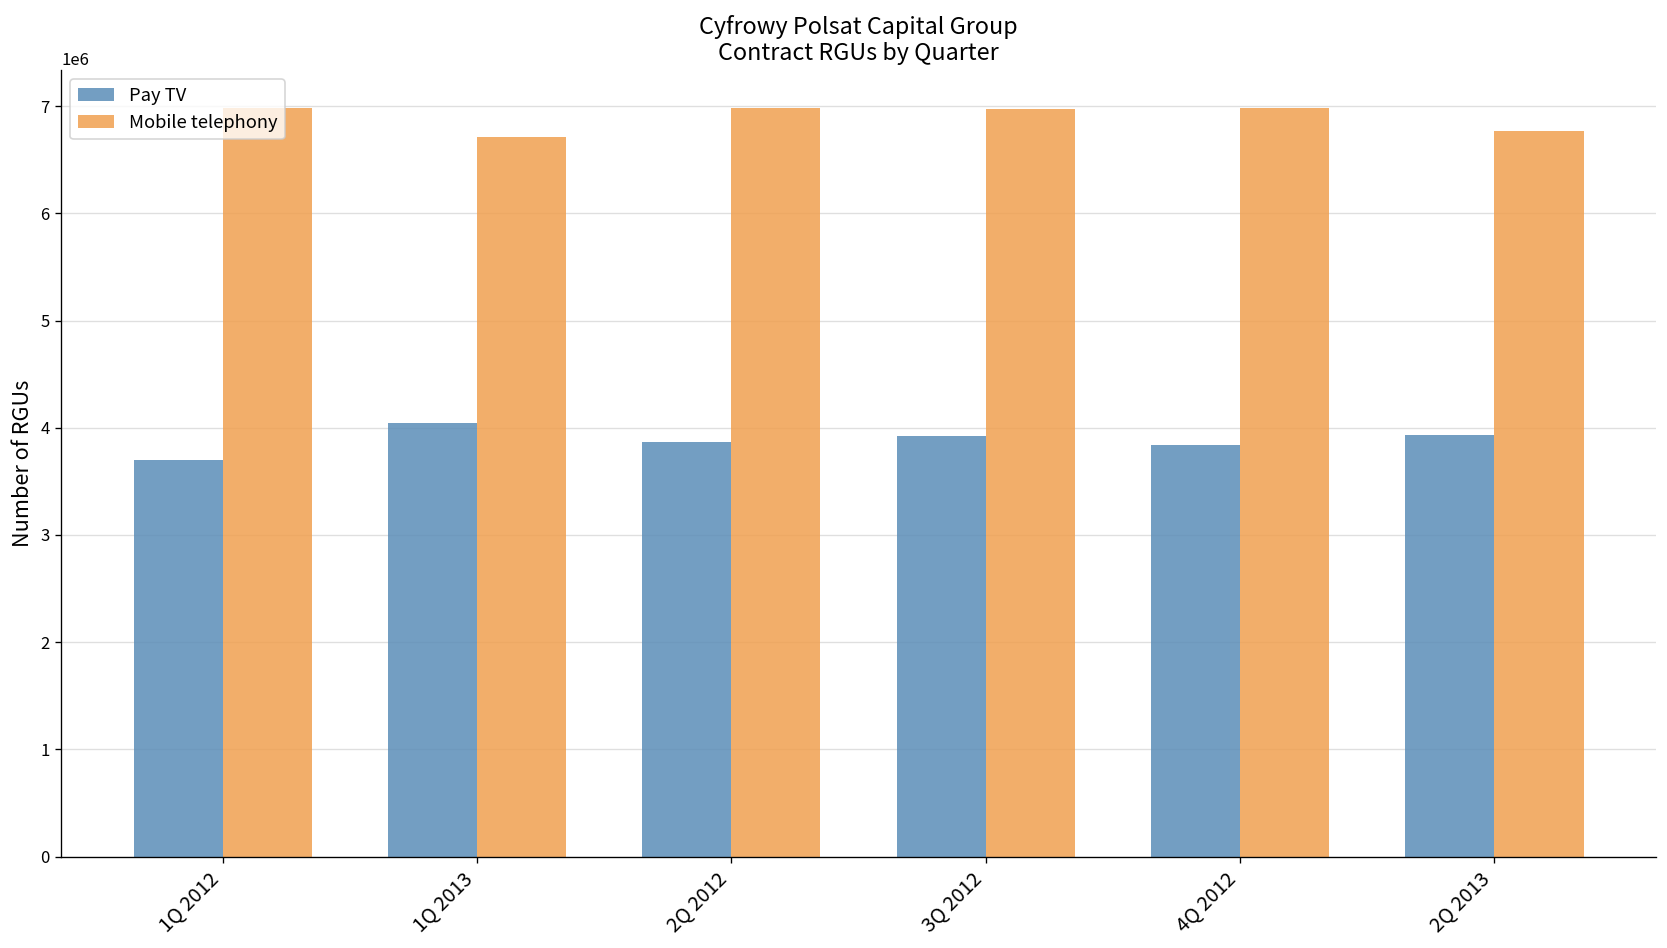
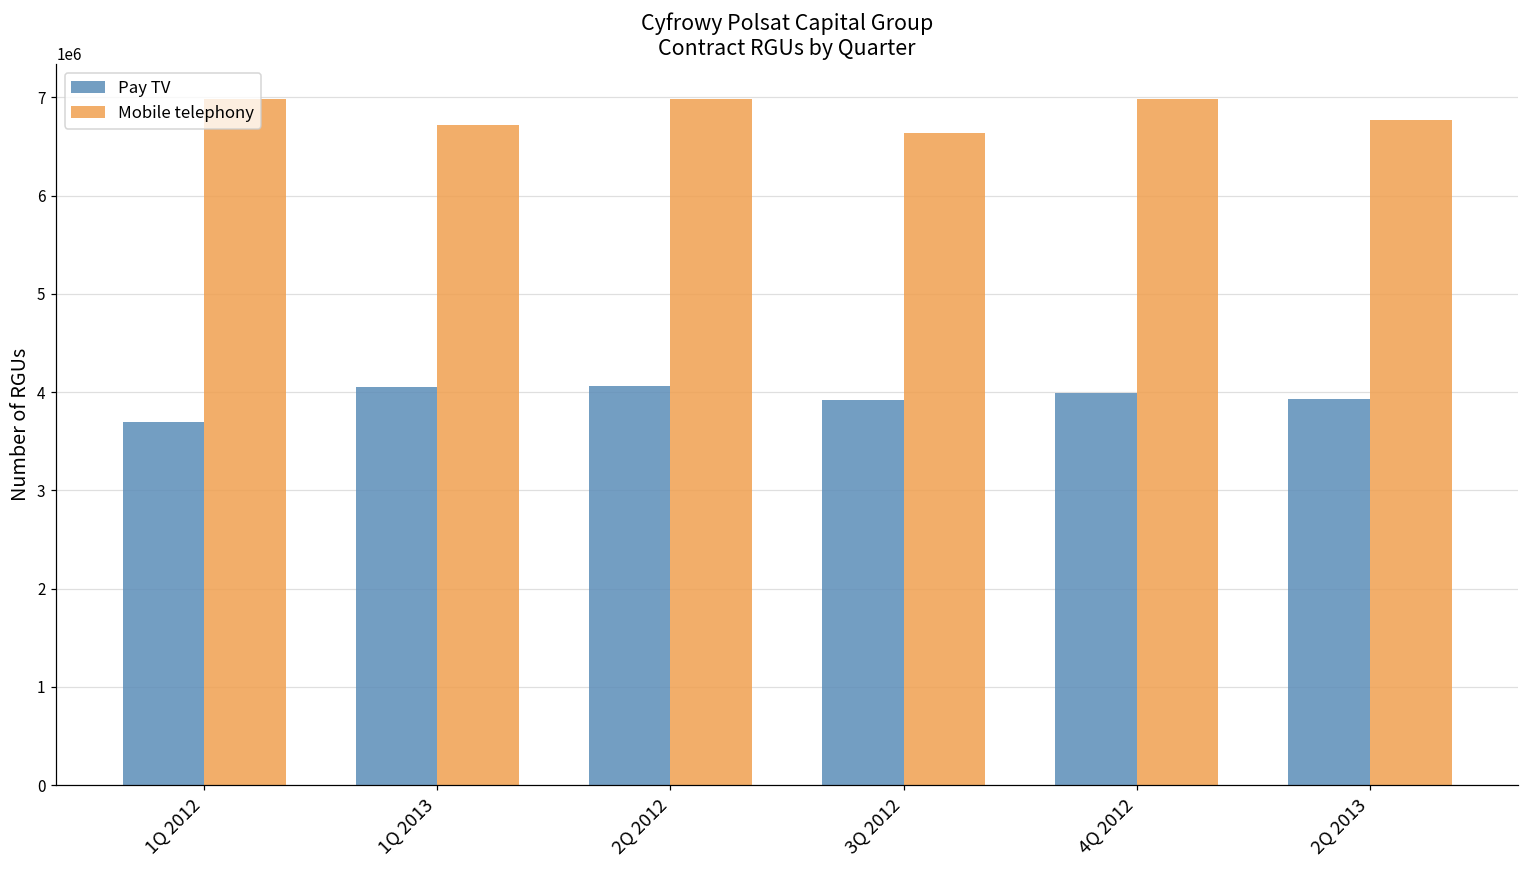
Pay TV, 2Q 2012: 3900000 -> 4100000
Mobile telephony, 3Q 2012: 7000000 -> 6600000
Pay TV, 4Q 2012: 3800000 -> 4000000
